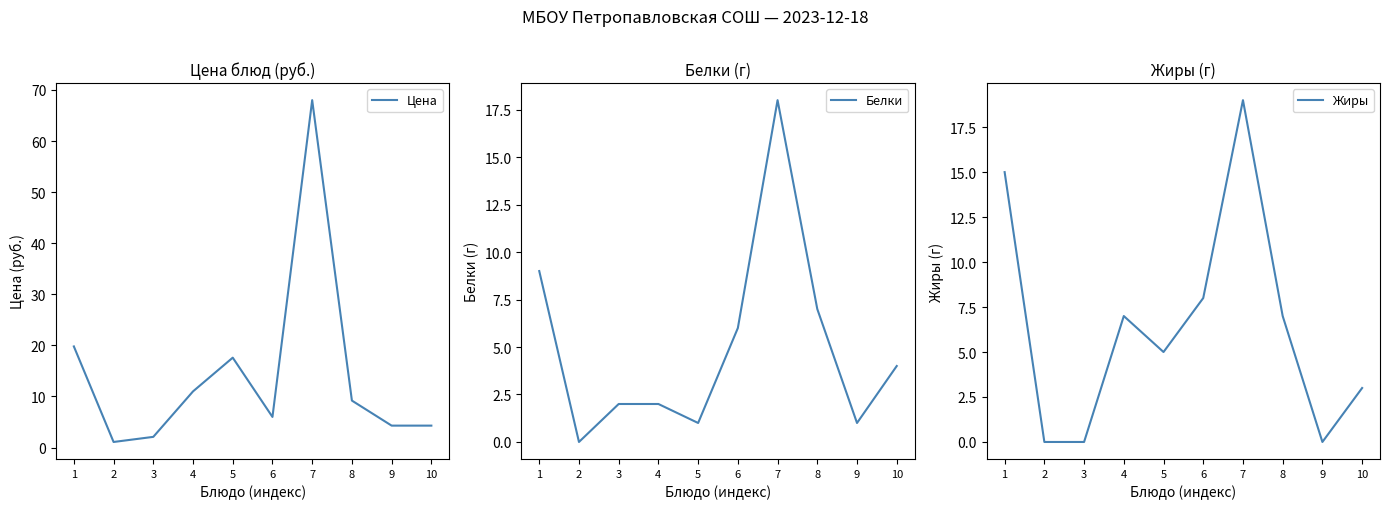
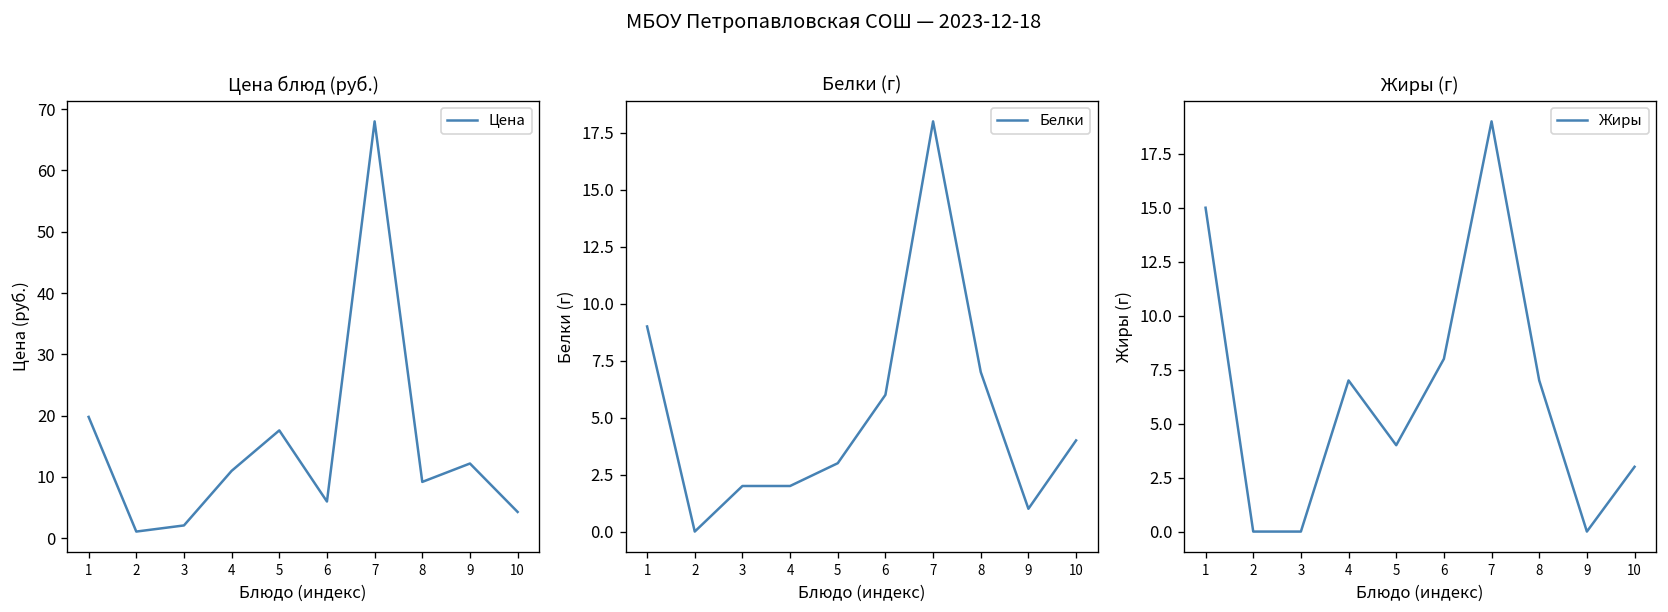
Цена блюд (руб.), 9: 4 -> 12
Белки (г), 5: 1 -> 3
Жиры (г), 5: 5 -> 4
